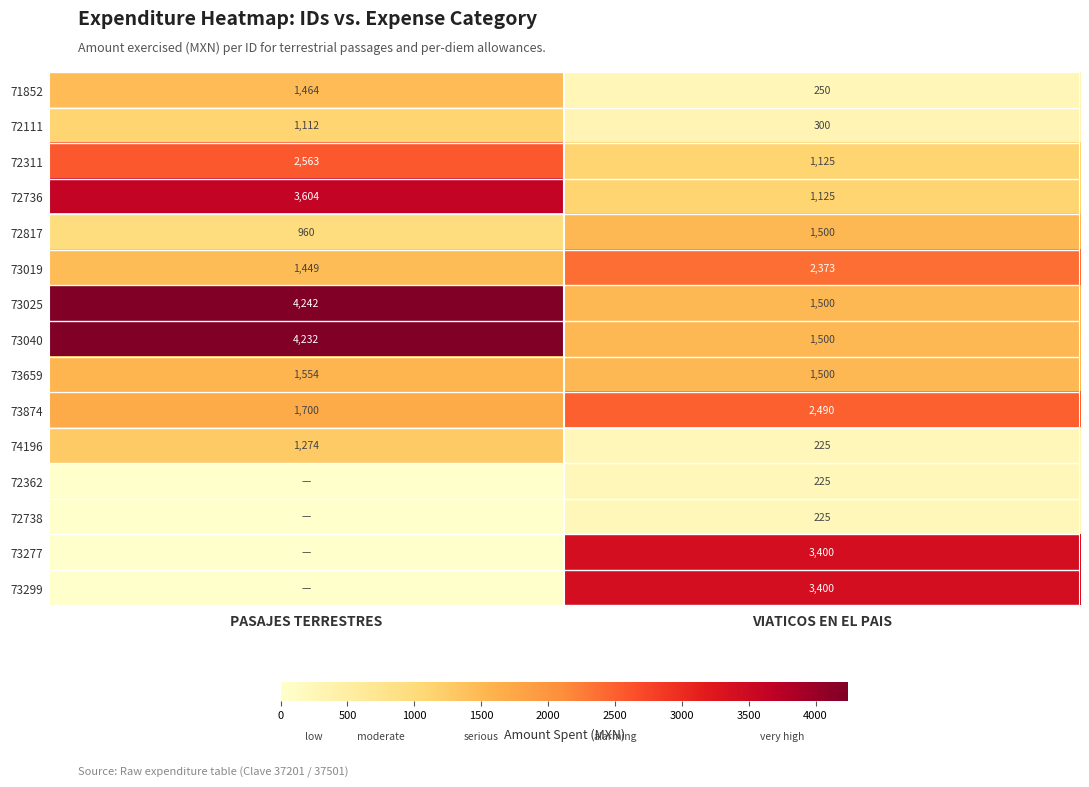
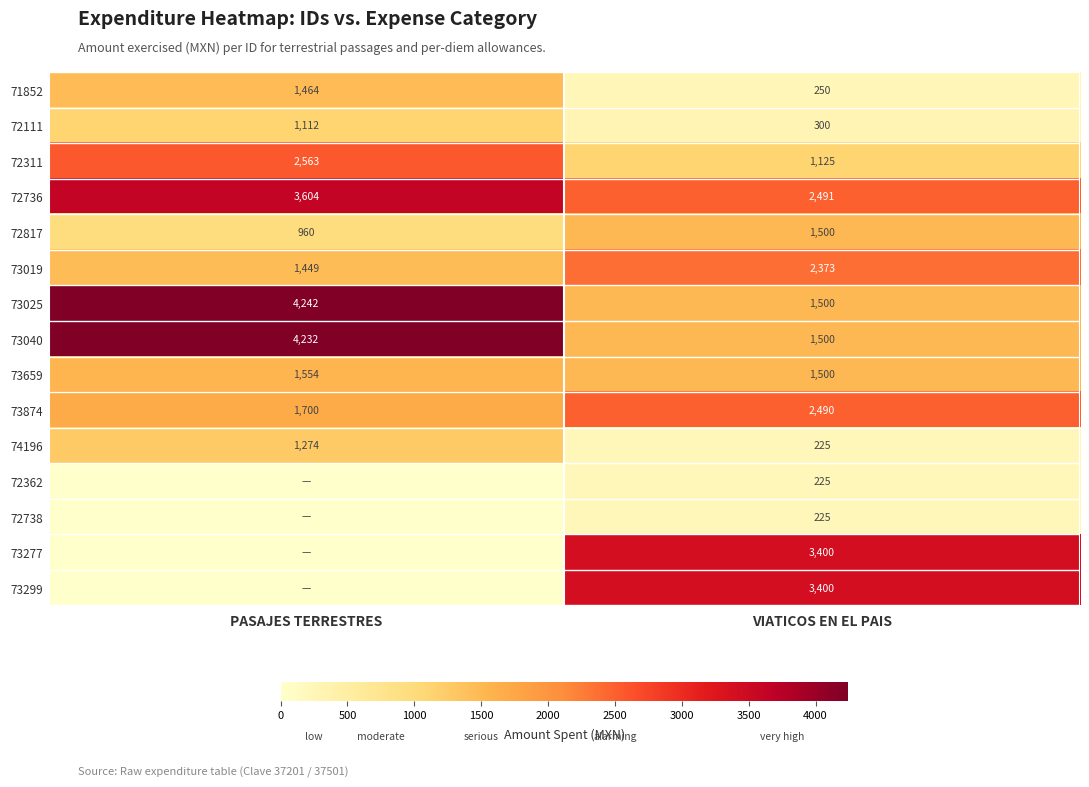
72736, VIATICOS EN EL PAIS: 1,125 -> 2,491
